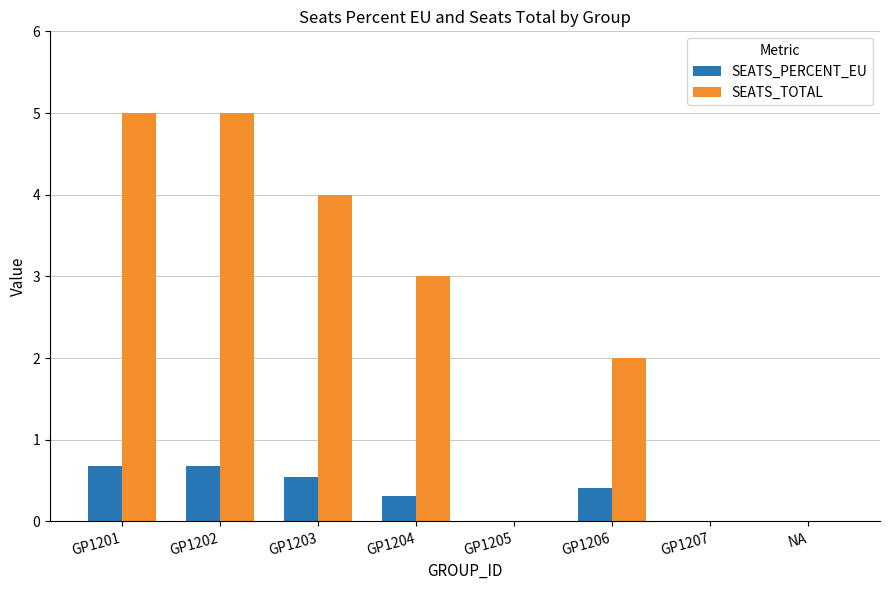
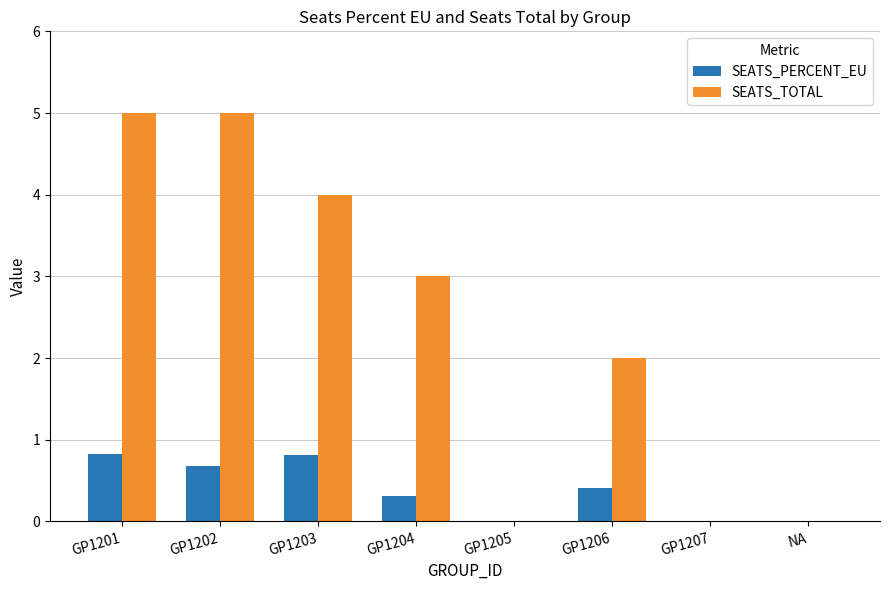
SEATS_PERCENT_EU, GP1201: 0.7 -> 0.8
SEATS_PERCENT_EU, GP1203: 0.5 -> 0.8
